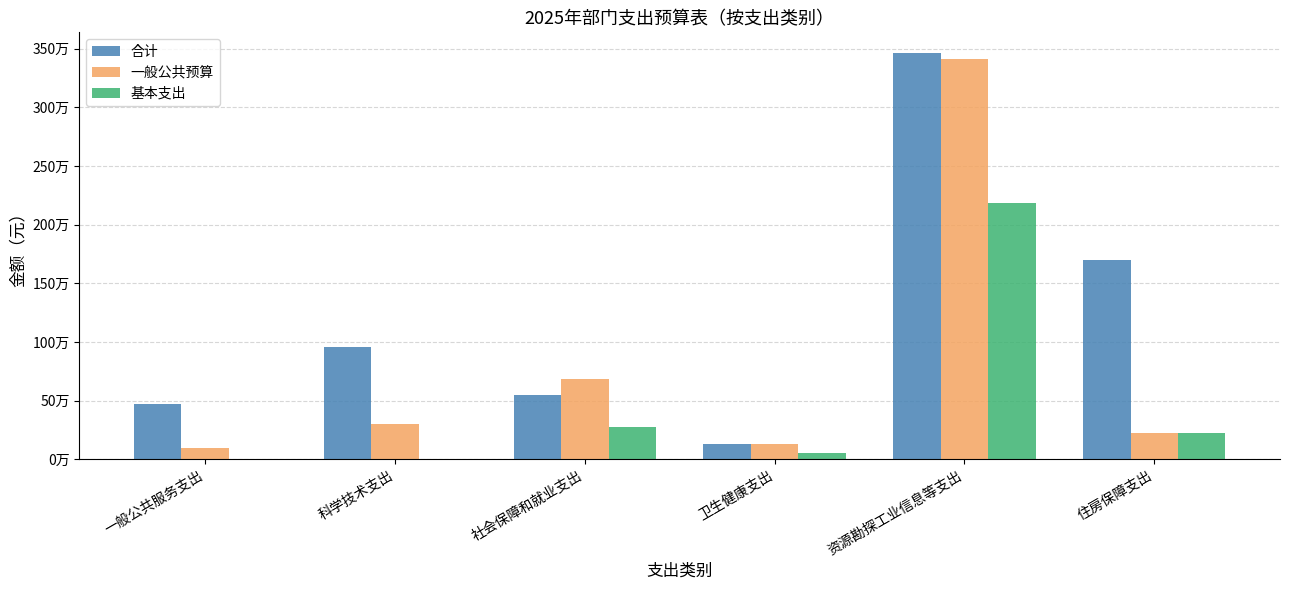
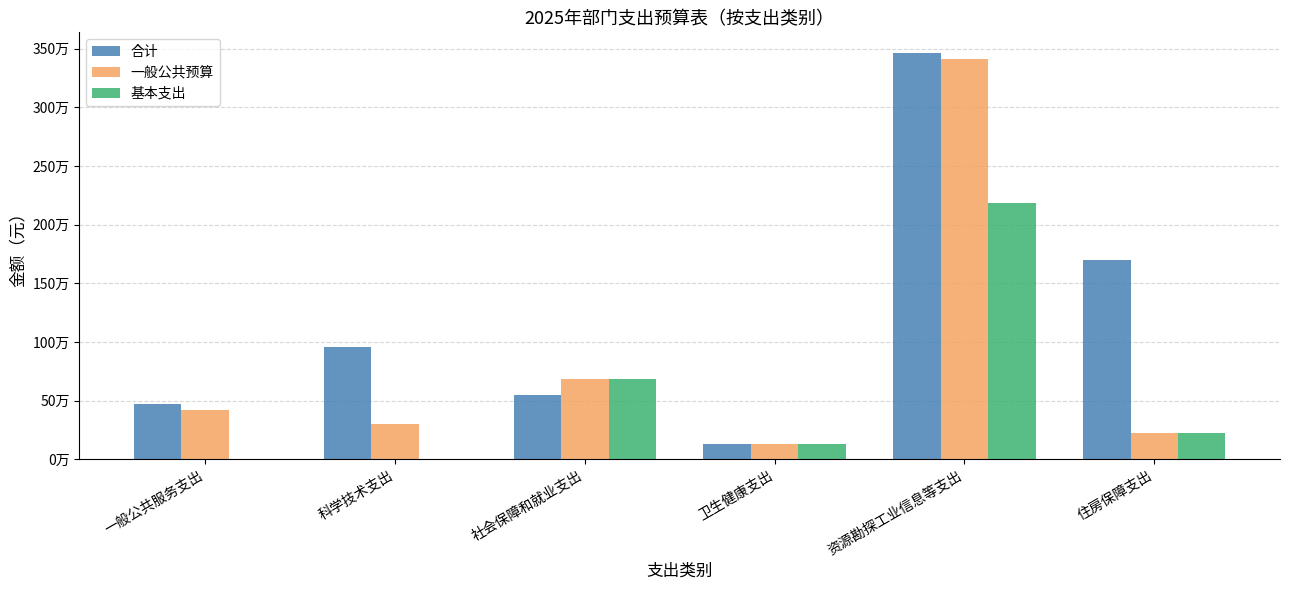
一般公共预算, 一般公共服务支出: 10万 -> 42万
基本支出, 社会保障和就业支出: 27万 -> 68万
基本支出, 卫生健康支出: 5万 -> 13万
